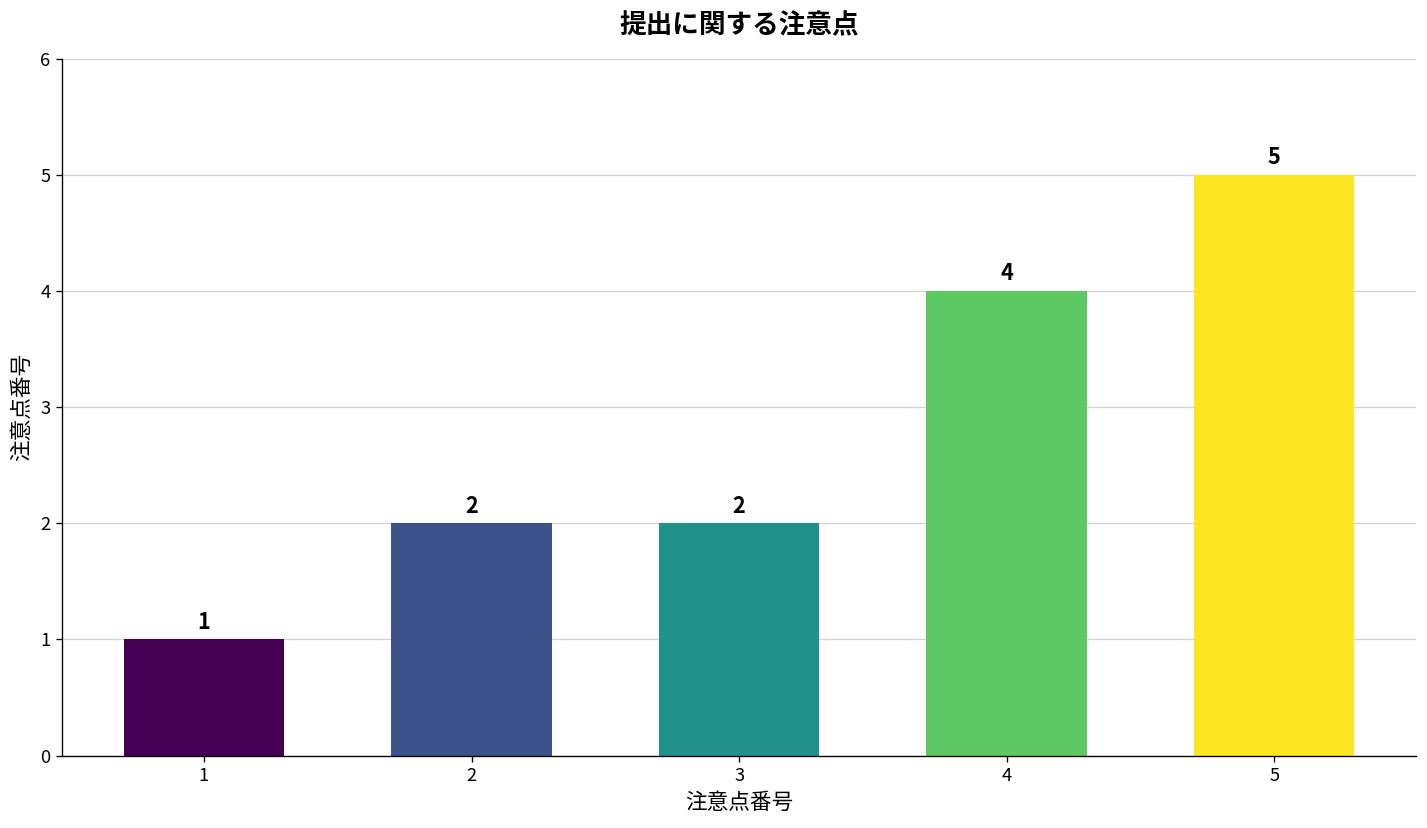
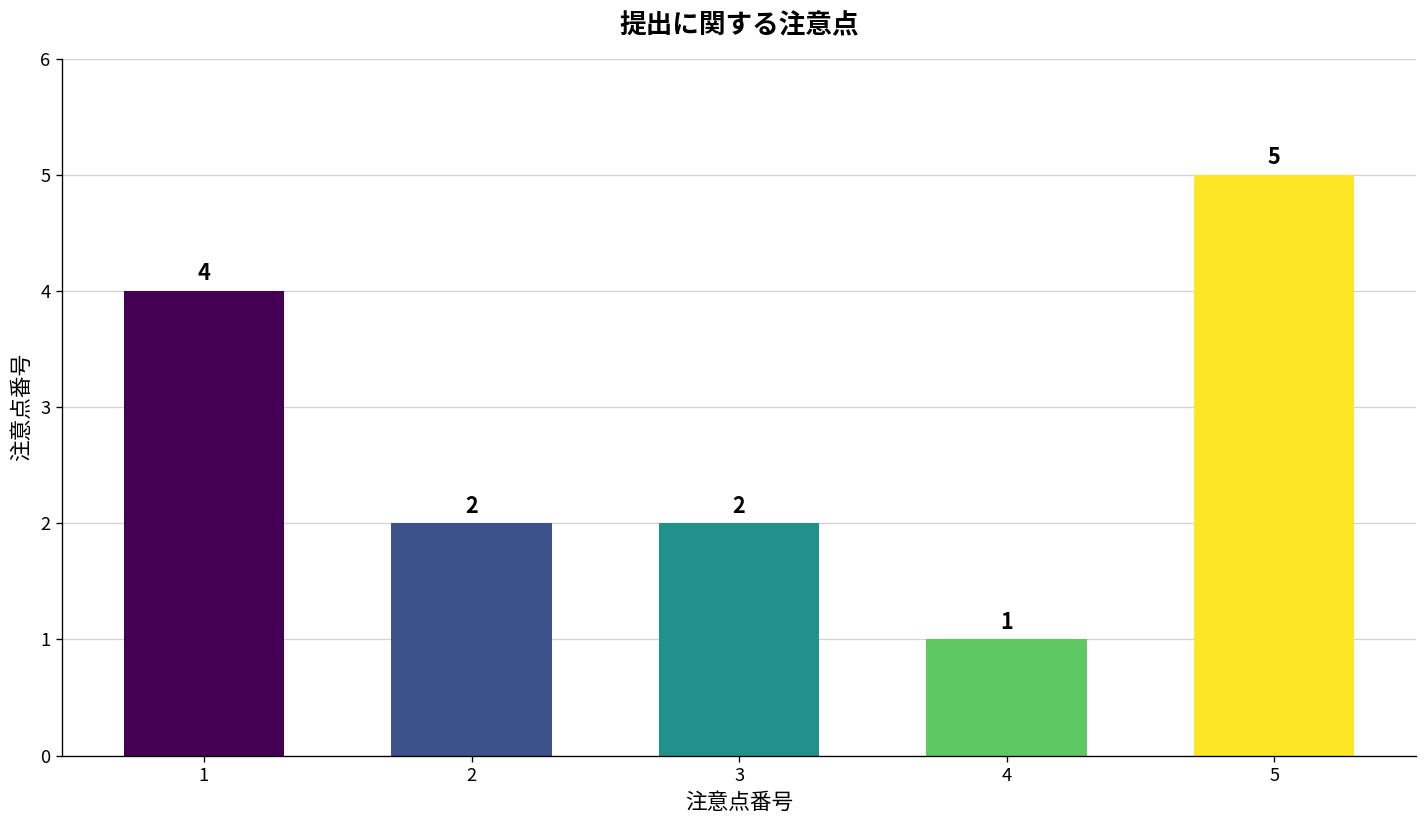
1: 1 -> 4
4: 4 -> 1
